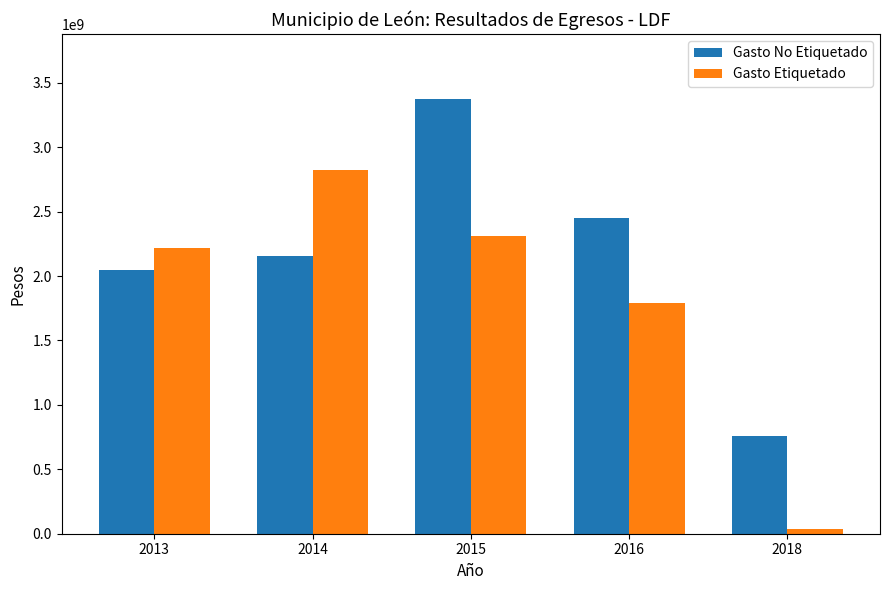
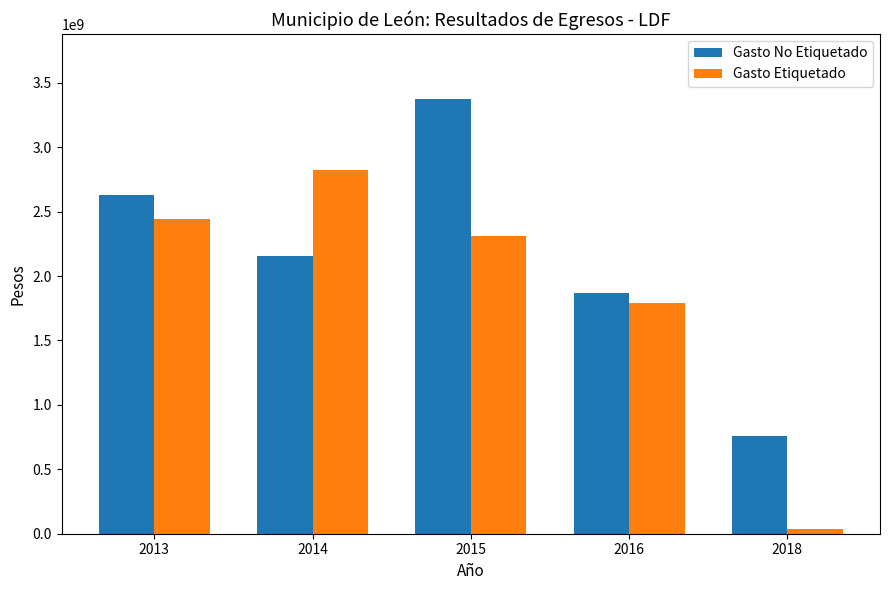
Gasto No Etiquetado, 2013: 2040000000 -> 2630000000
Gasto Etiquetado, 2013: 2220000000 -> 2440000000
Gasto No Etiquetado, 2016: 2450000000 -> 1870000000
